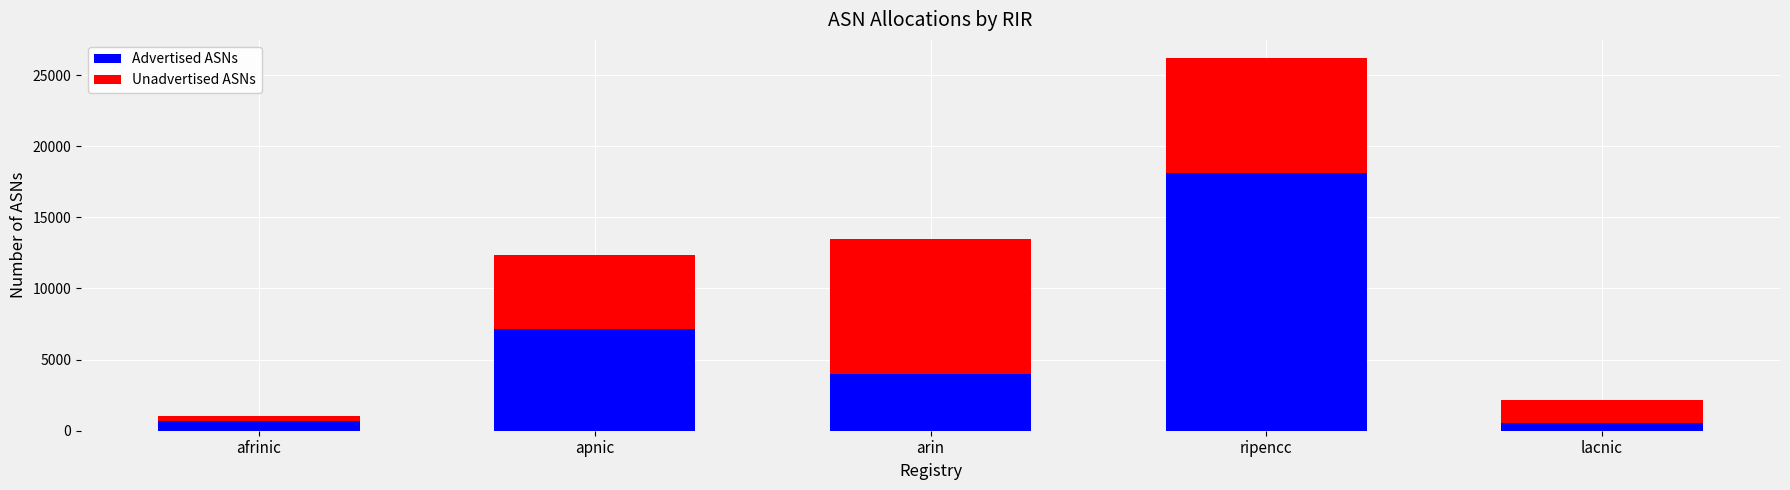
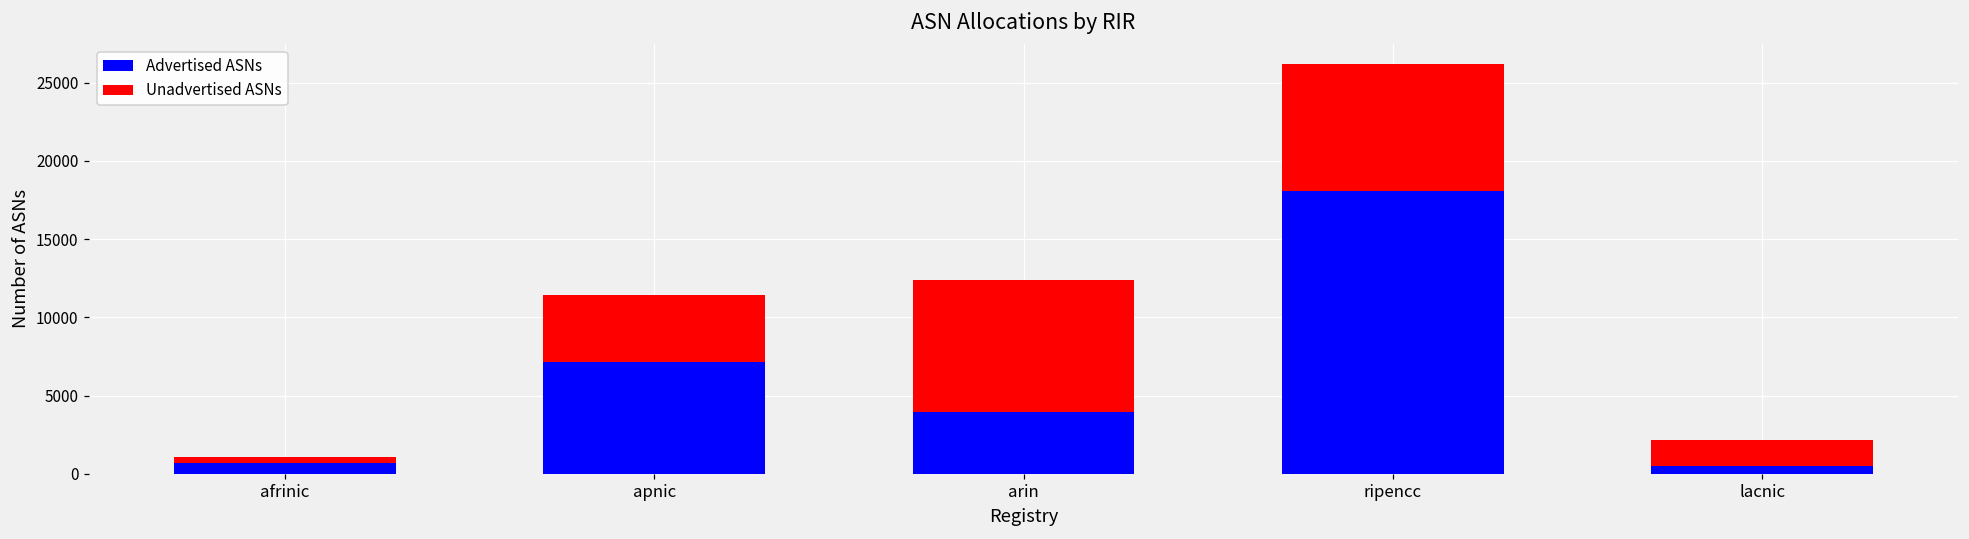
Unadvertised ASNs, apnic: 5200 -> 4300
Unadvertised ASNs, arin: 9500 -> 8500
